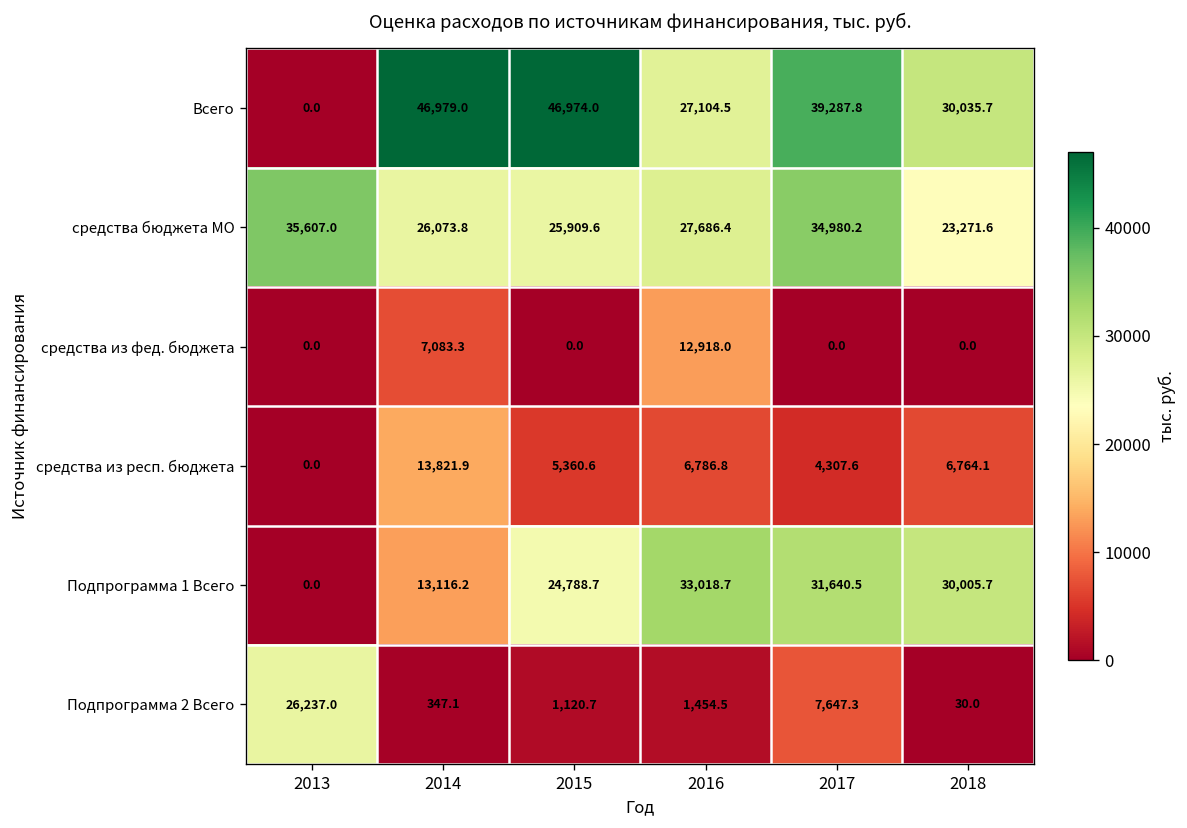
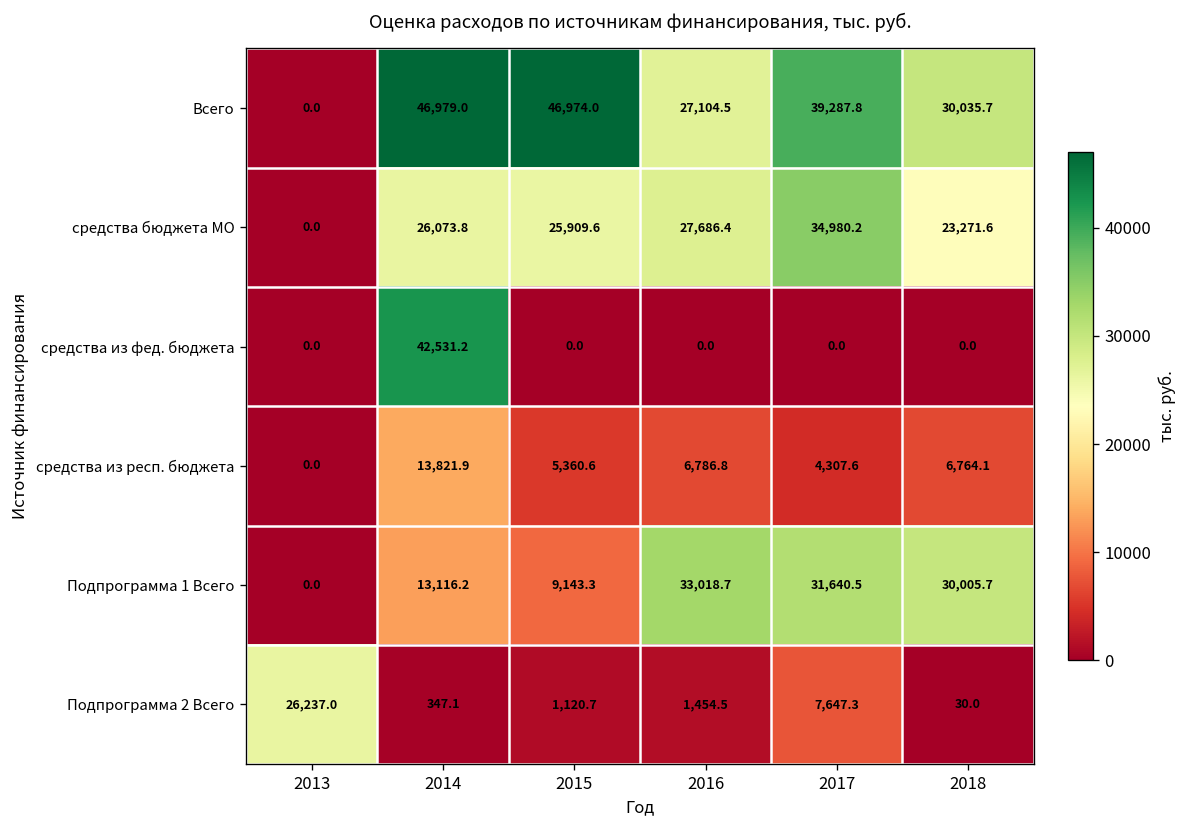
средства бюджета МО, 2013: 35,607.0 -> 0.0
средства из фед. бюджета, 2014: 7,083.3 -> 42,531.2
средства из фед. бюджета, 2016: 12,918.0 -> 0.0
Подпрограмма 1 Всего, 2015: 24,788.7 -> 9,143.3
